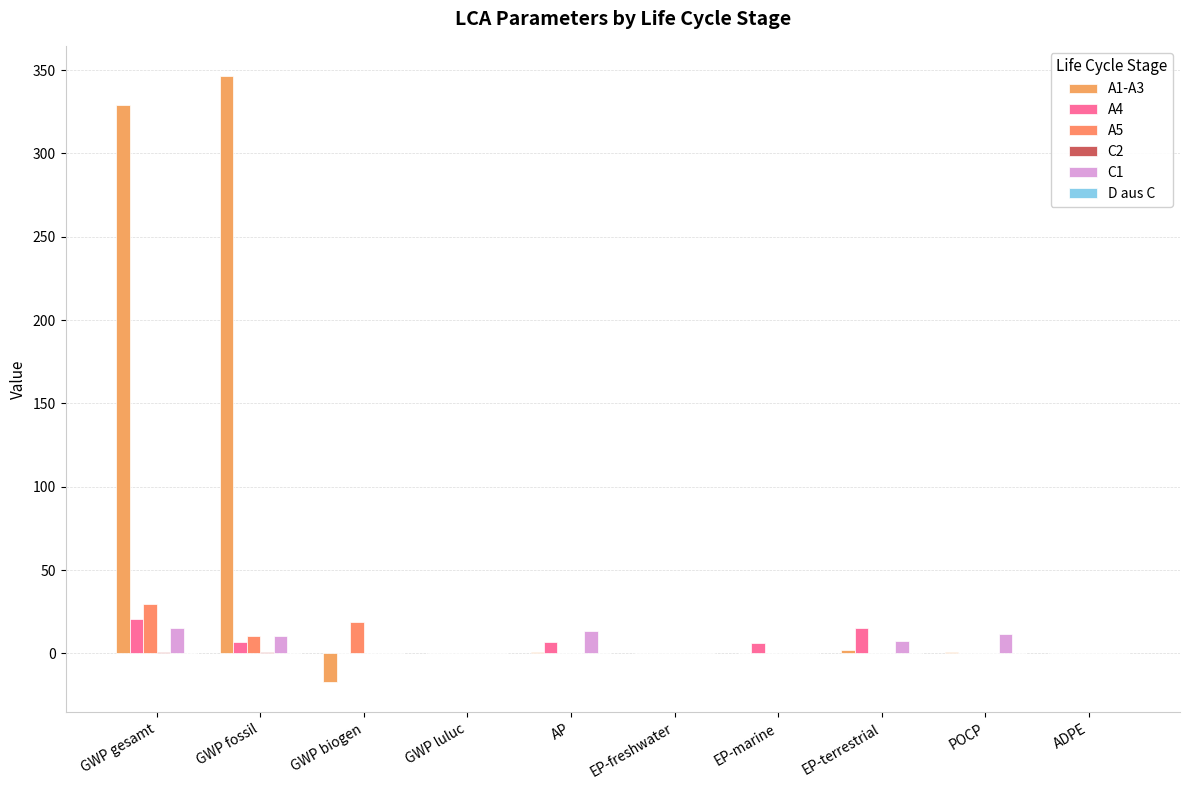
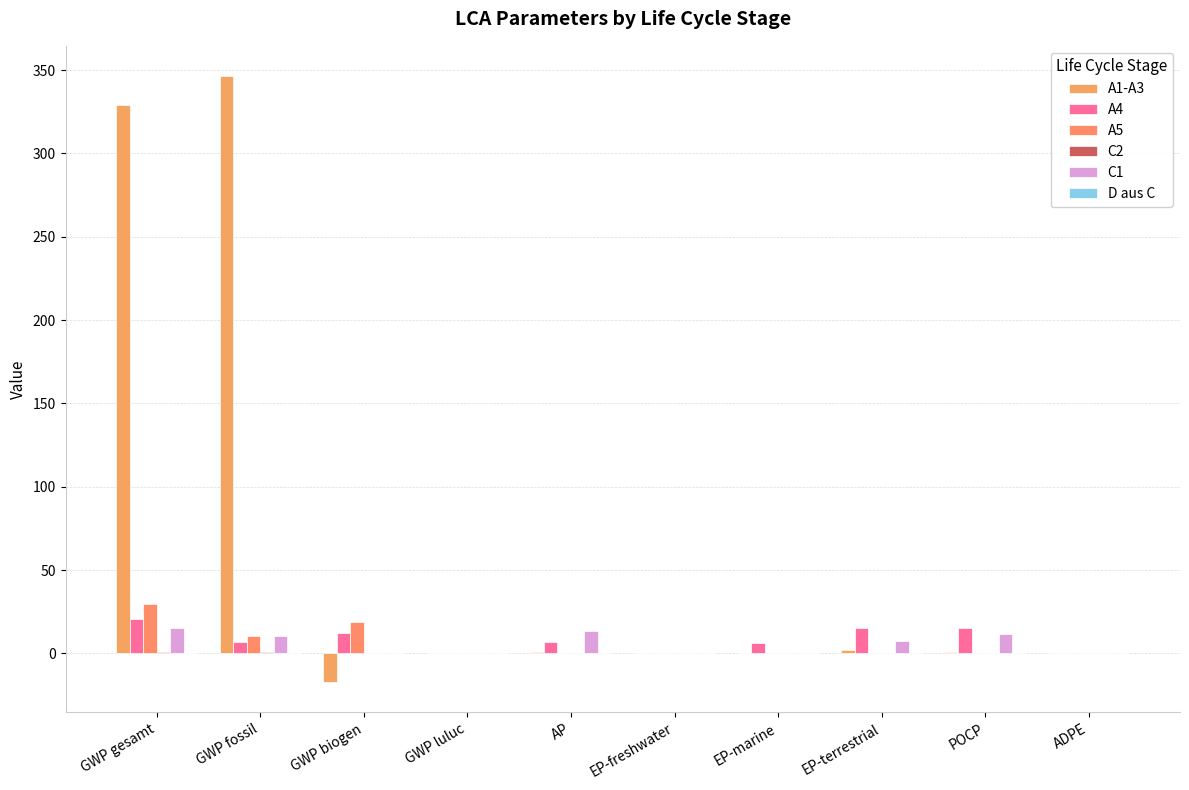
A4, GWP biogen: 0 -> 12
A4, POCP: 0 -> 15
